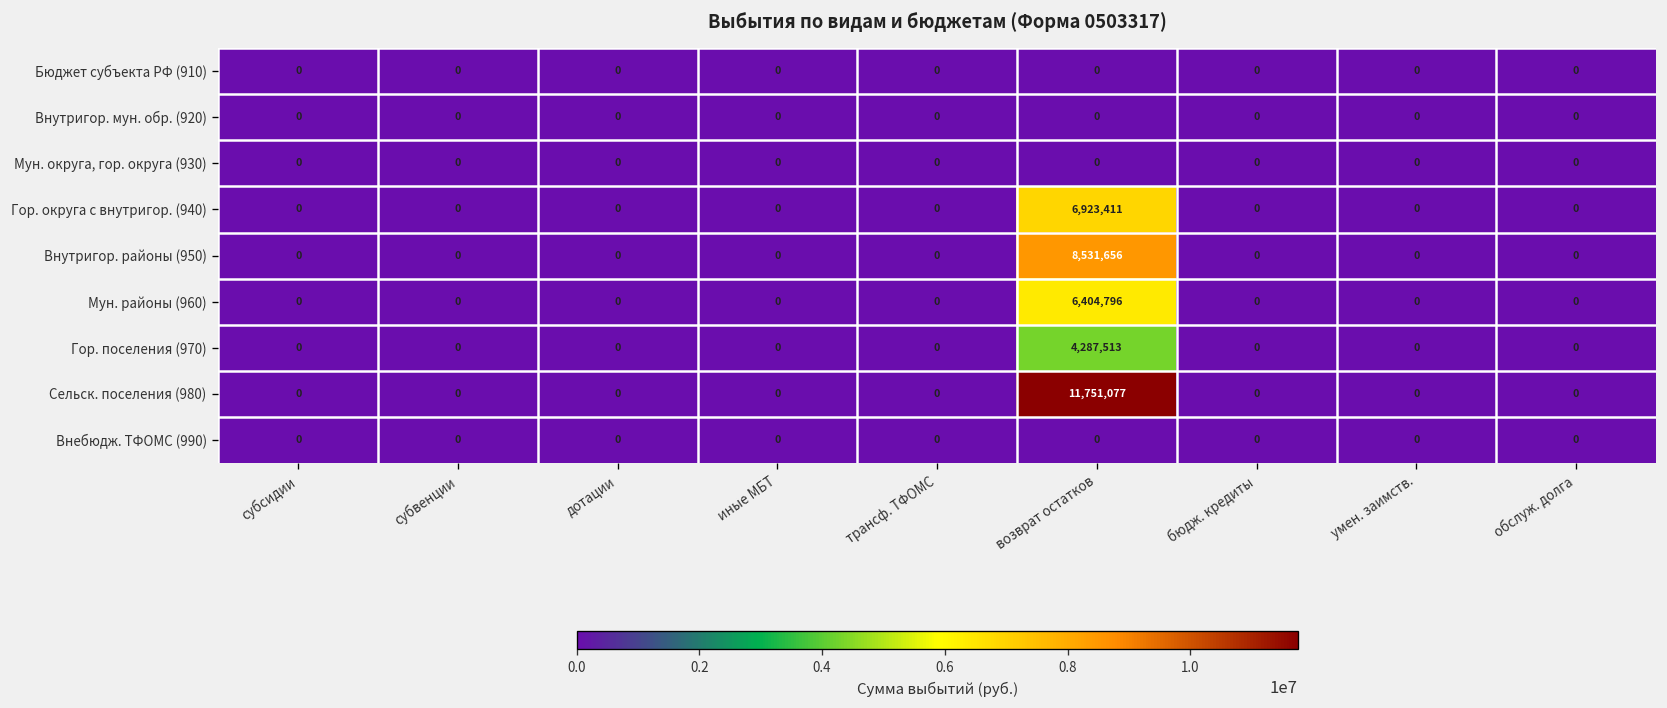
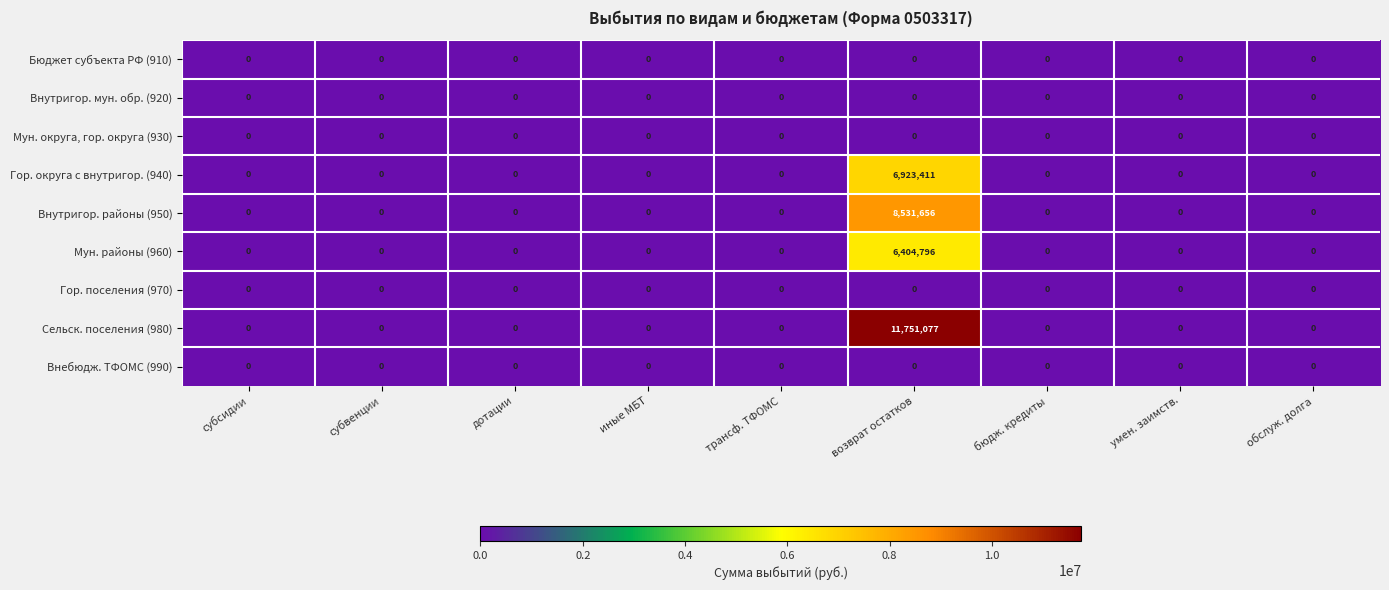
Гор. поселения (970), возврат остатков: 4,287,513 -> 0
